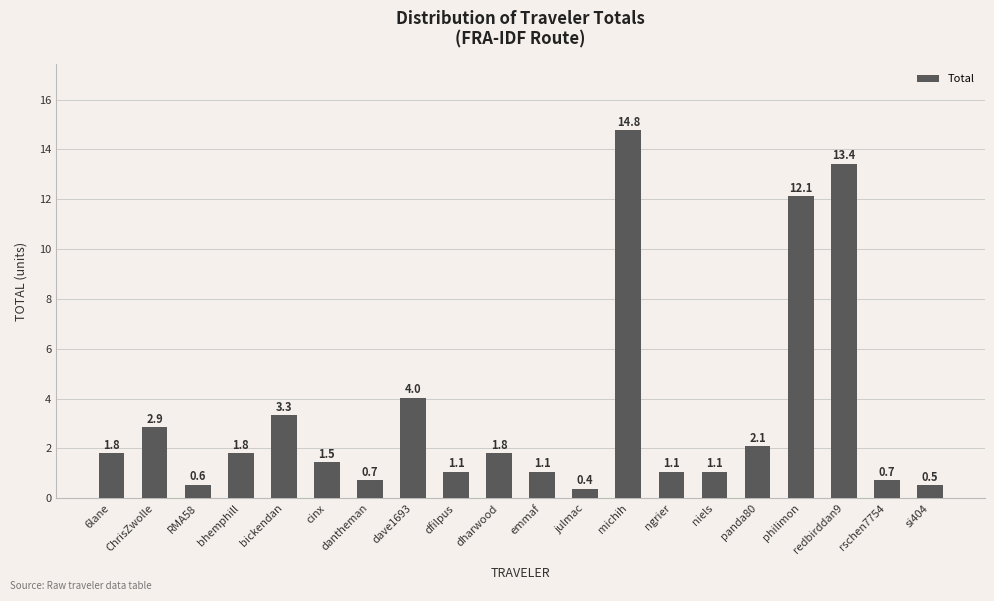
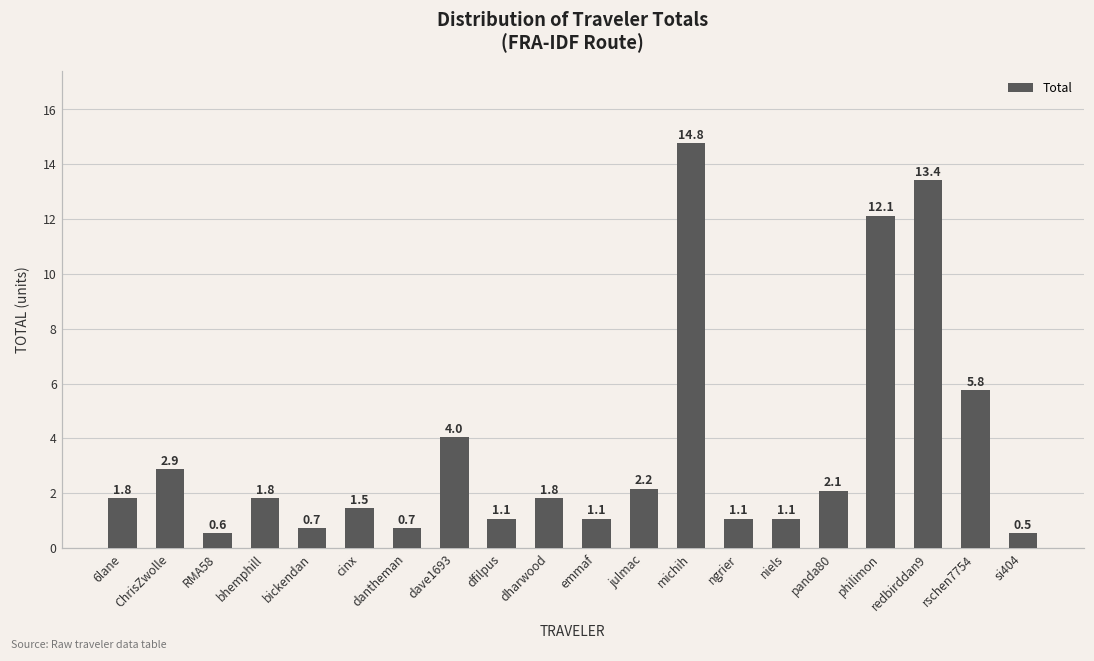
bickendan: 3.3 -> 0.7
julmac: 0.4 -> 2.2
rschen7754: 0.7 -> 5.8
